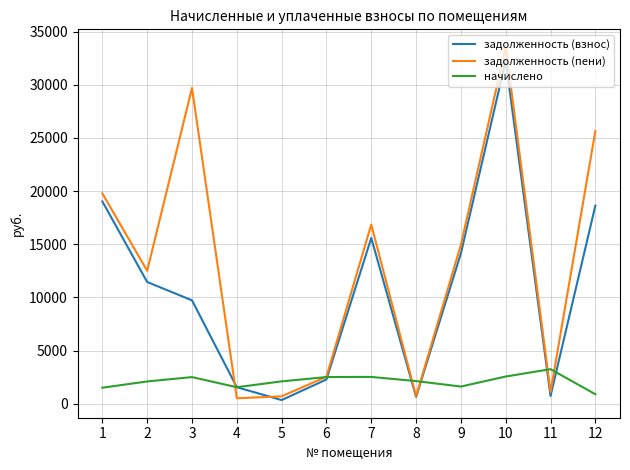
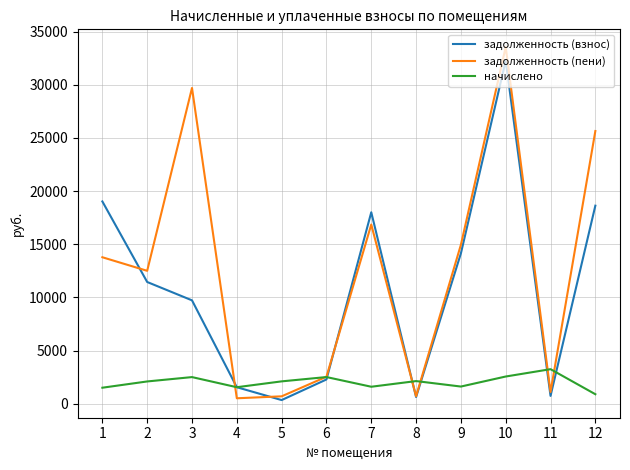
задолженность (пени), 1: 19800 -> 13800
задолженность (взнос), 7: 15600 -> 18000
начислено, 7: 2500 -> 1600
